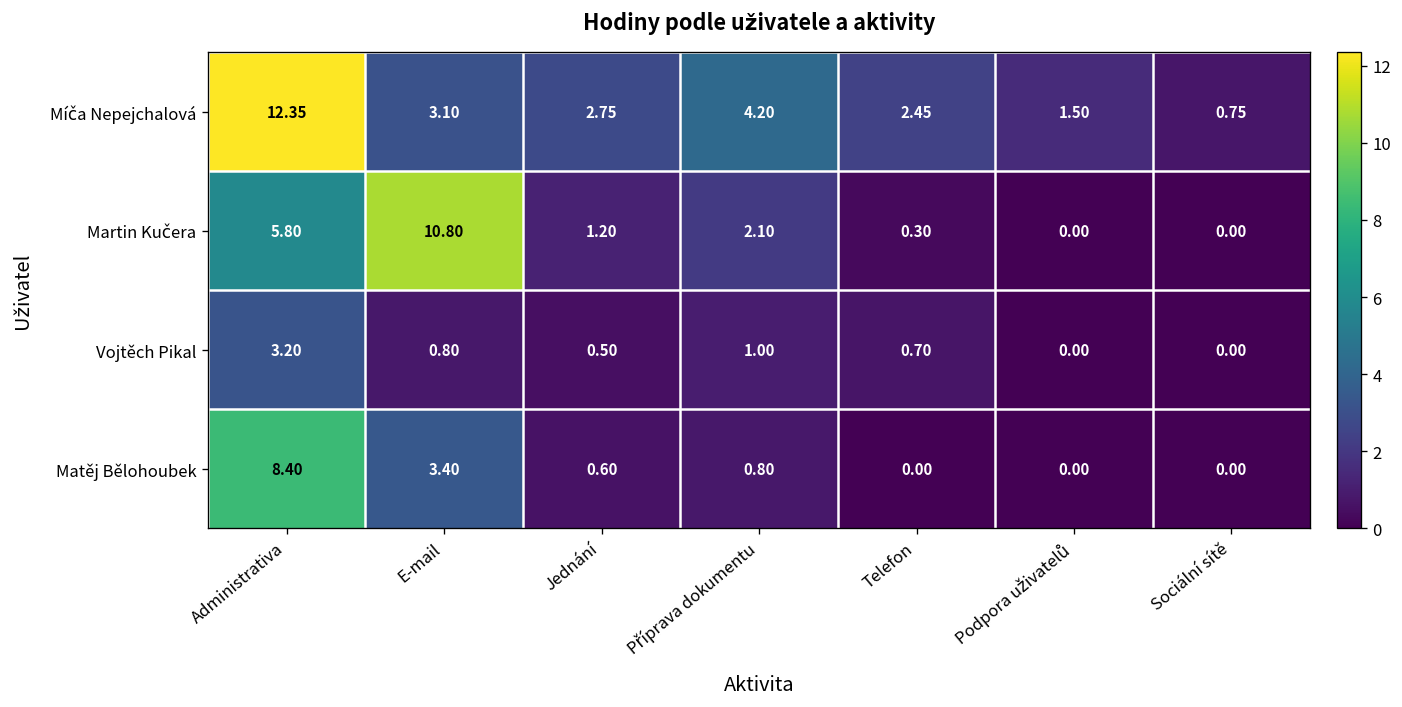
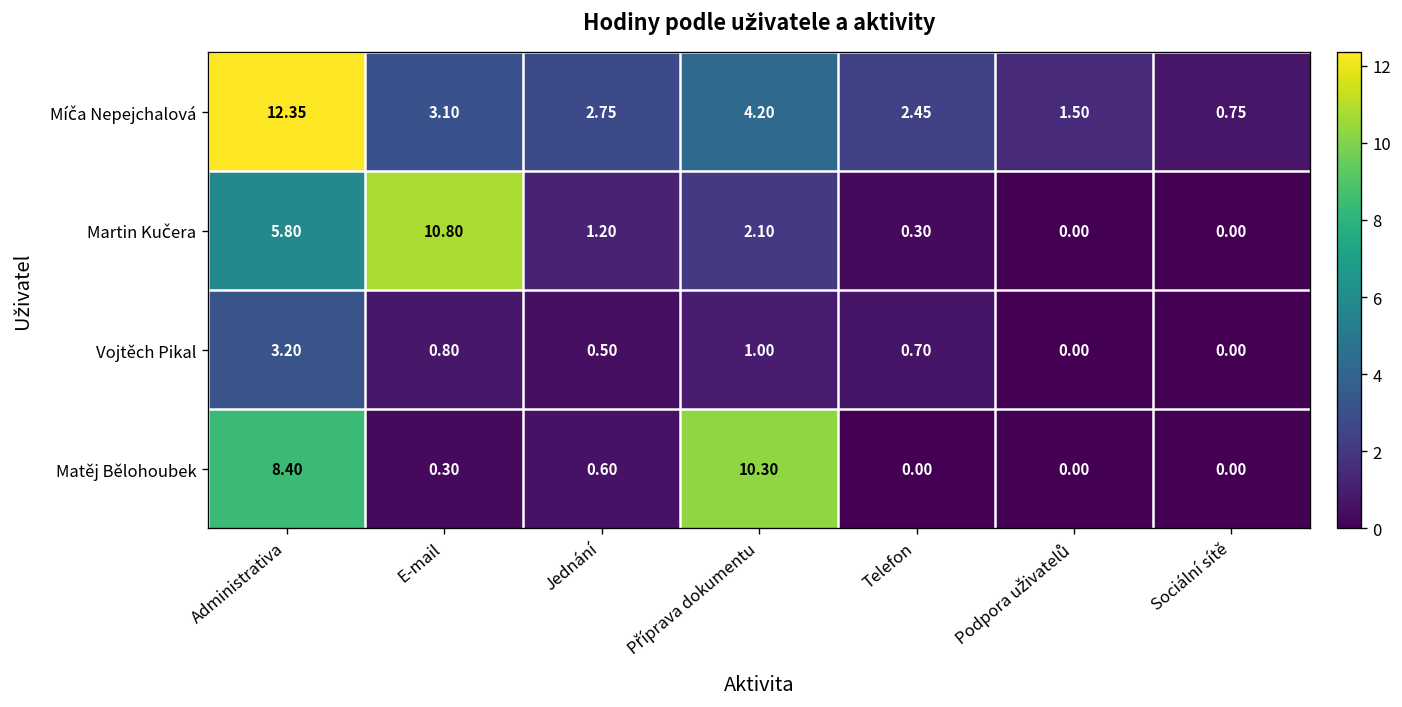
Matěj Bělohoubek, E-mail: 3.40 -> 0.30
Matěj Bělohoubek, Příprava dokumentu: 0.80 -> 10.30
